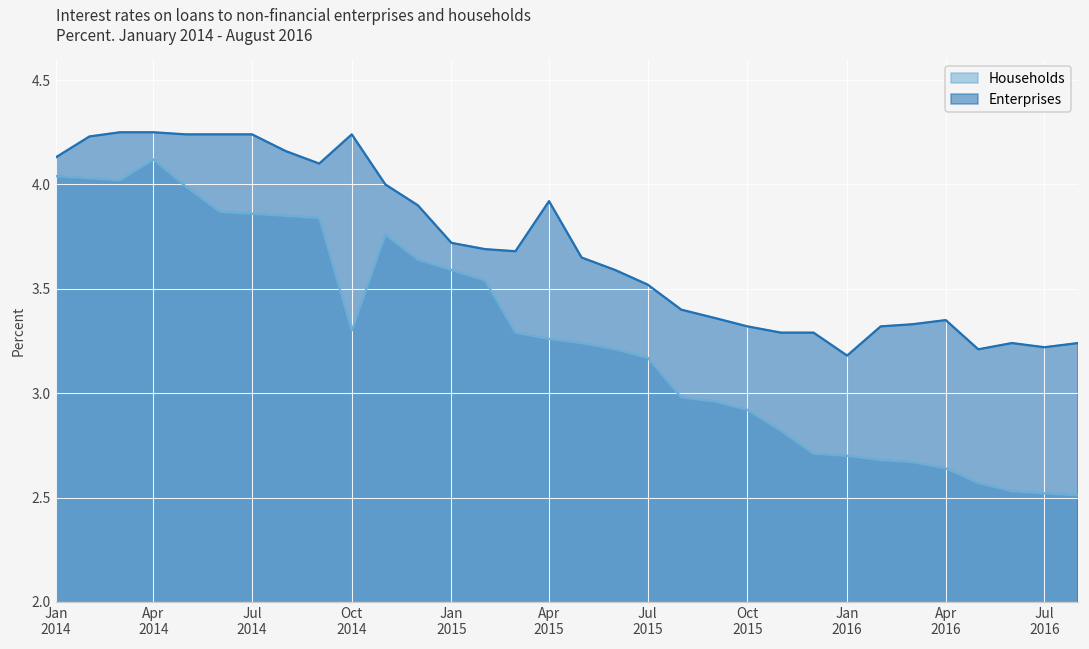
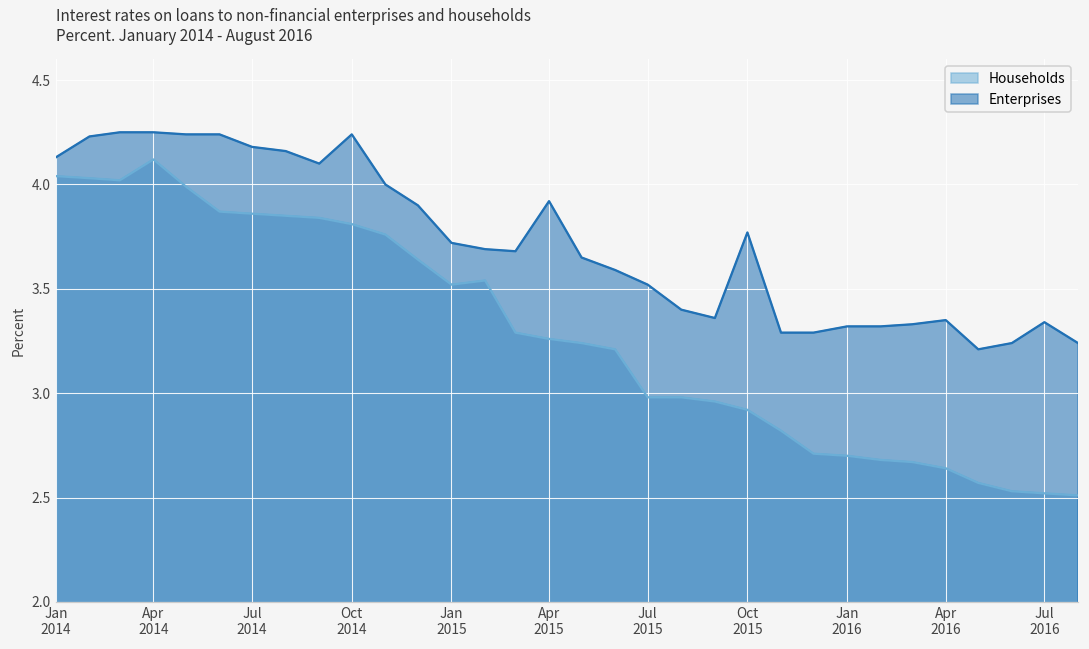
Enterprises, Jul 2014: 4.24 -> 4.18
Households, Oct 2014: 3.30 -> 3.81
Households, Jan 2015: 3.59 -> 3.52
Households, Jul 2015: 3.17 -> 2.98
Enterprises, Oct 2015: 3.32 -> 3.77
Enterprises, Jan 2016: 3.18 -> 3.32
Enterprises, Jul 2016: 3.22 -> 3.34
